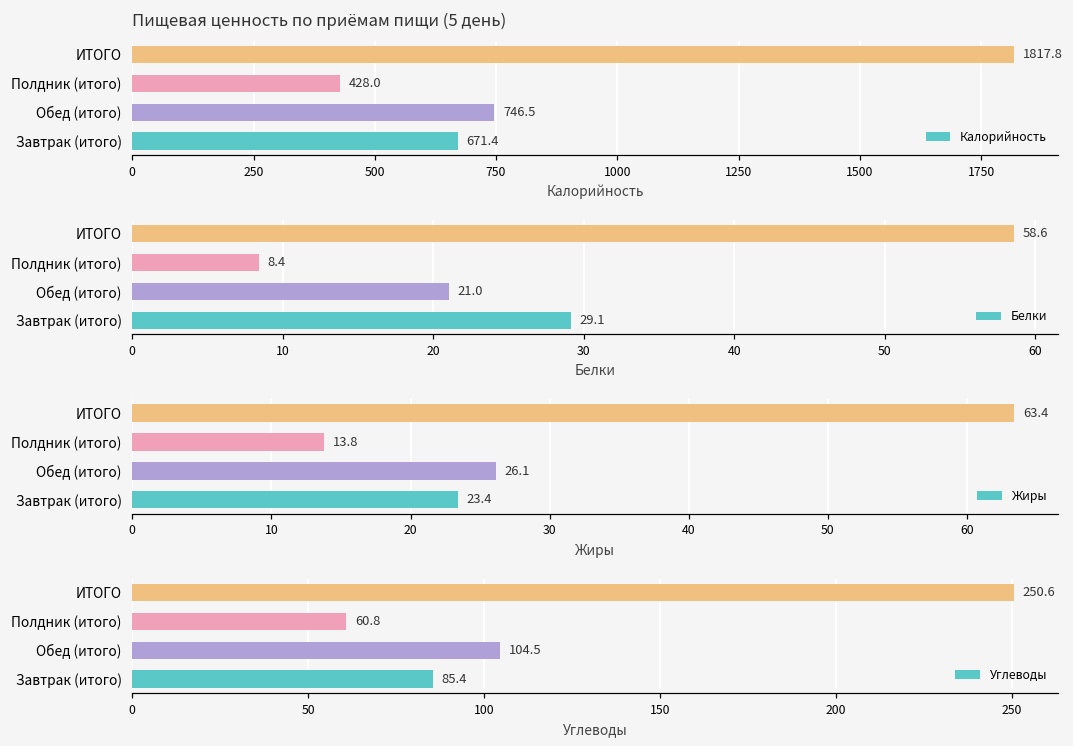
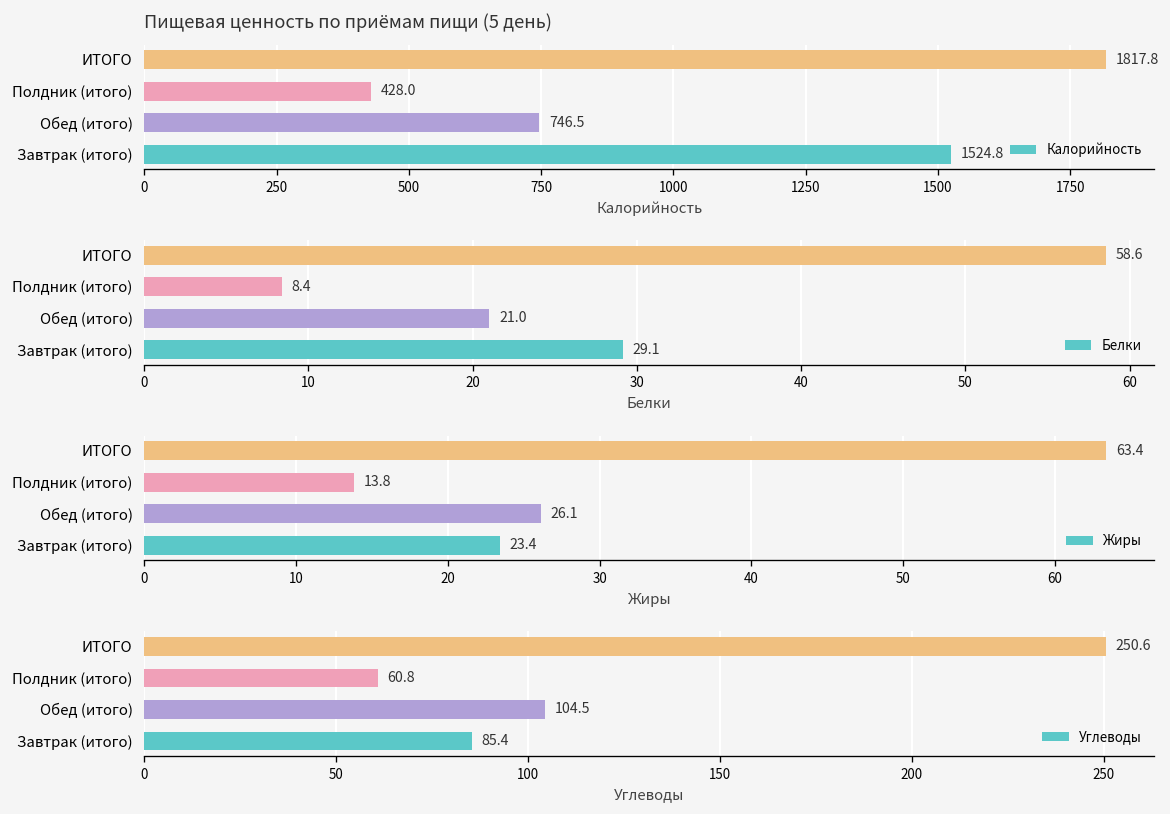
Пищевая ценность по приёмам пищи (5 день), Завтрак (итого): 671.4 -> 1524.8
